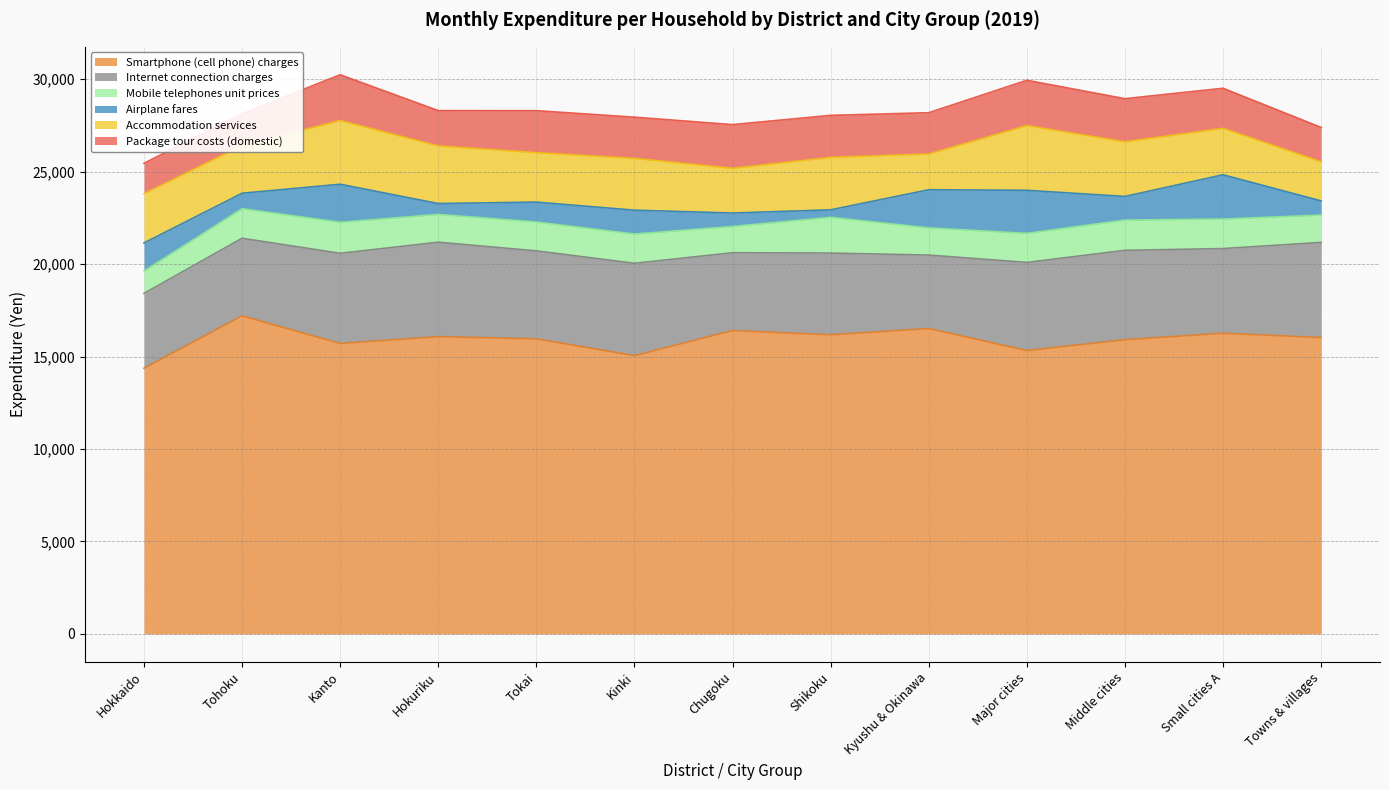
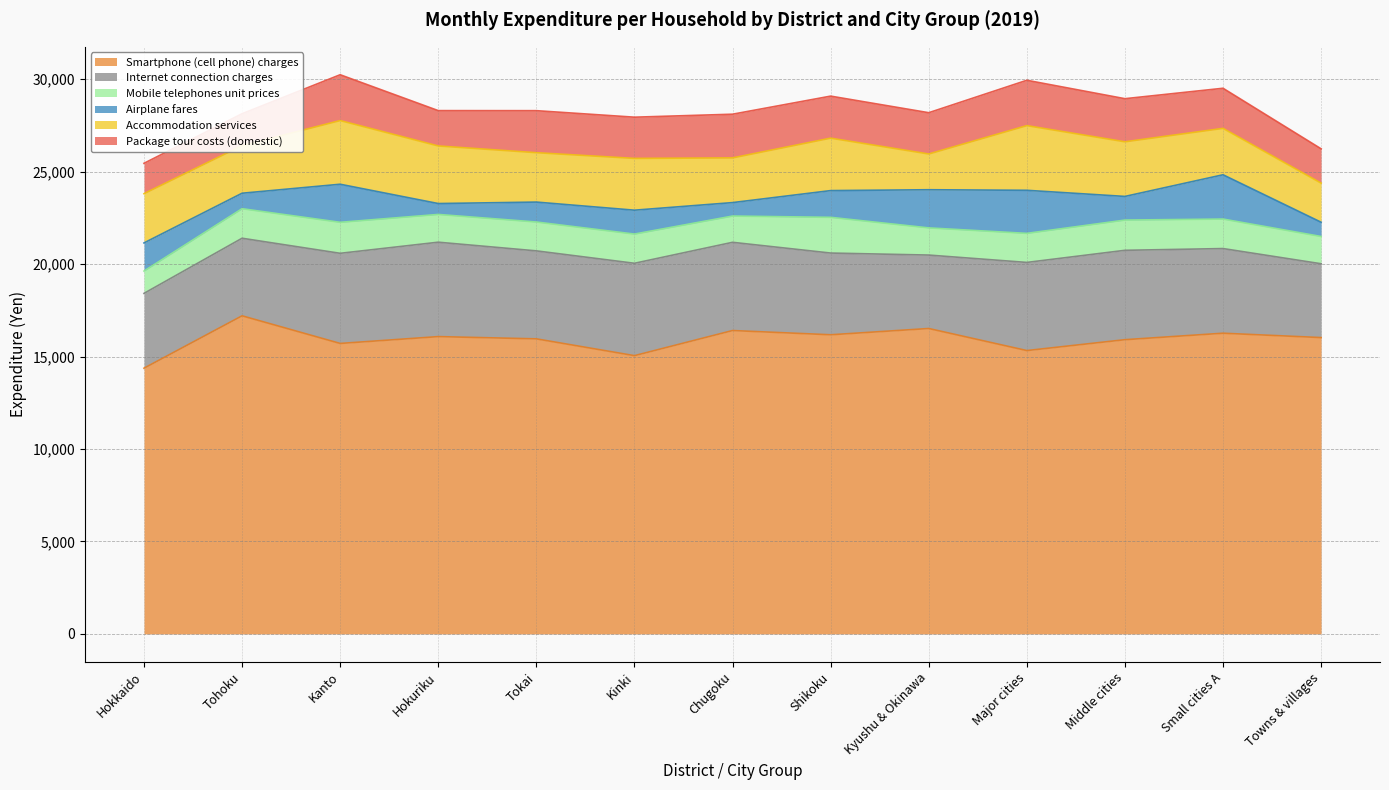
Internet connection charges, Chugoku: 4,200 -> 4,800
Airplane fares, Shikoku: 400 -> 1,400
Internet connection charges, Towns & villages: 5,100 -> 4,000
